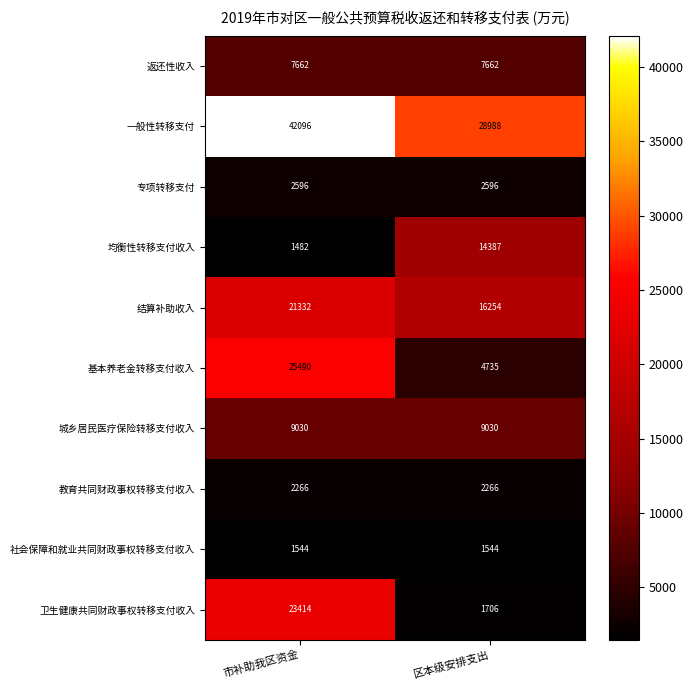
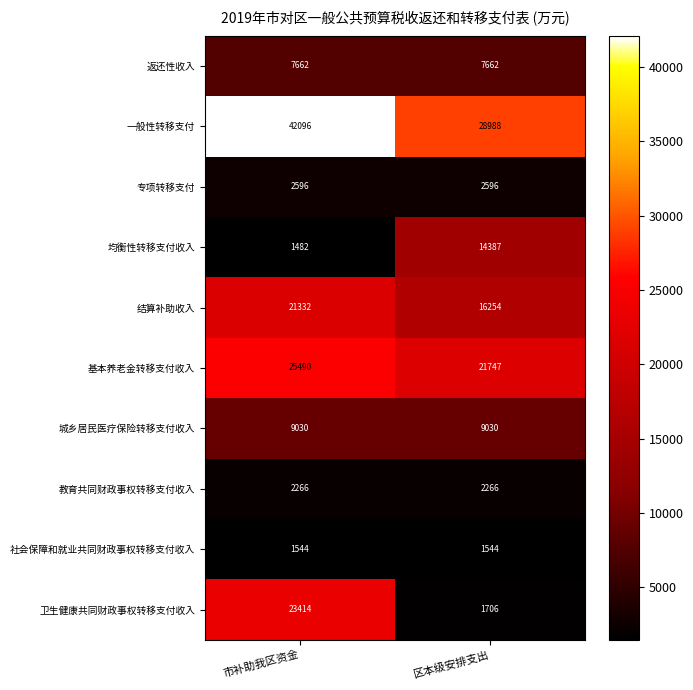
基本养老金转移支付收入, 区本级安排支出: 4735 -> 21747
